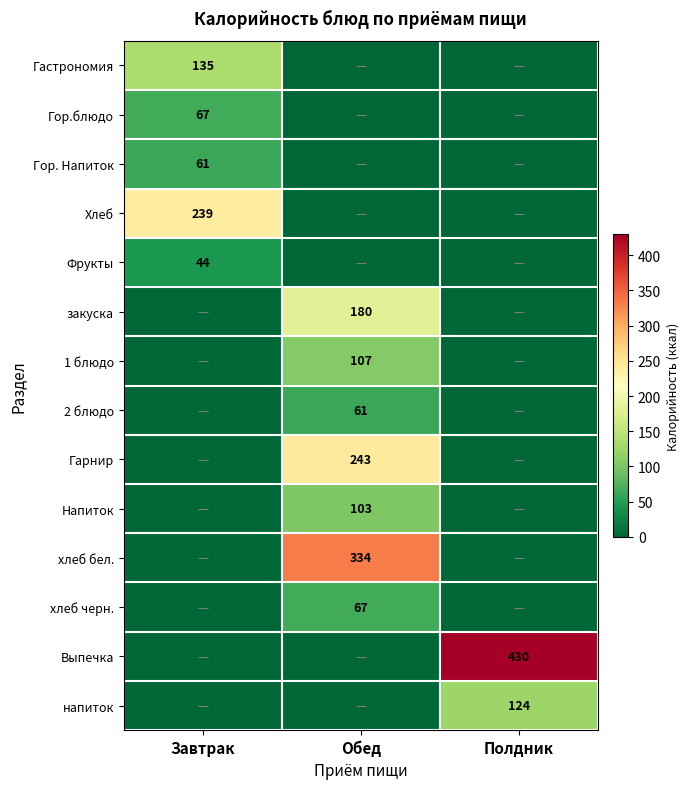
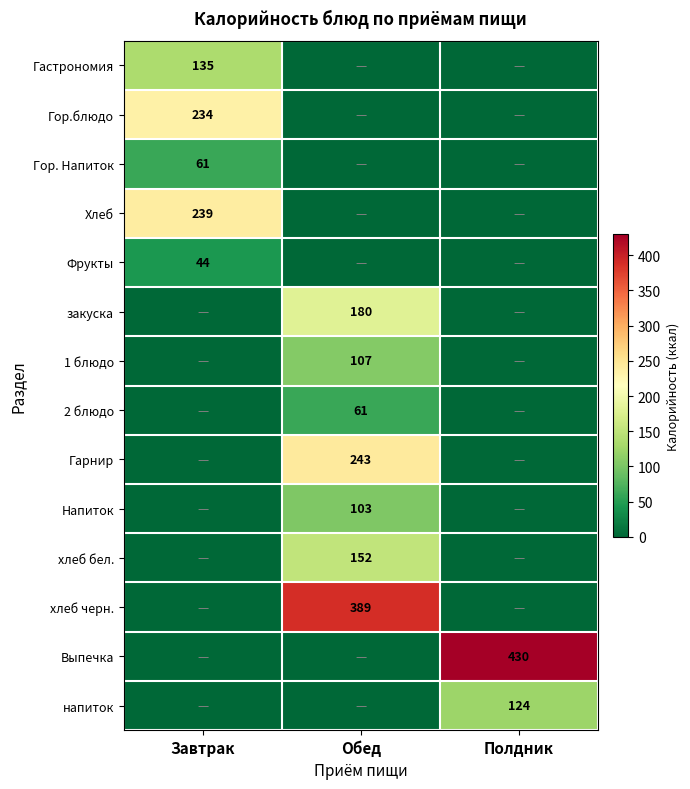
Гор.блюдо, Завтрак: 67 -> 234
хлеб бел., Обед: 334 -> 152
хлеб черн., Обед: 67 -> 389
